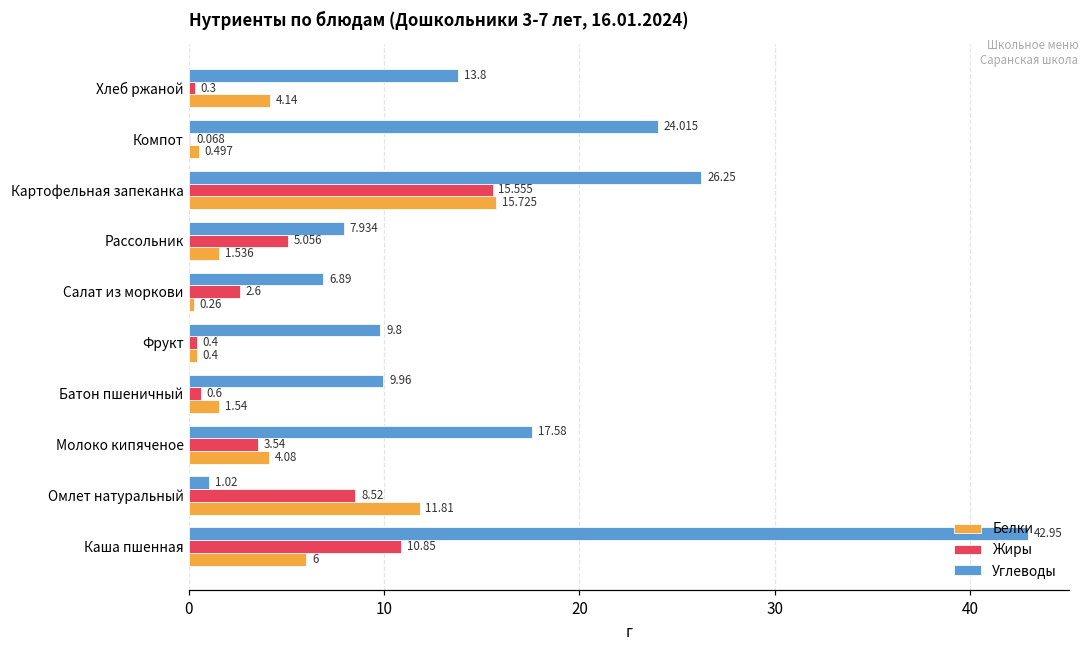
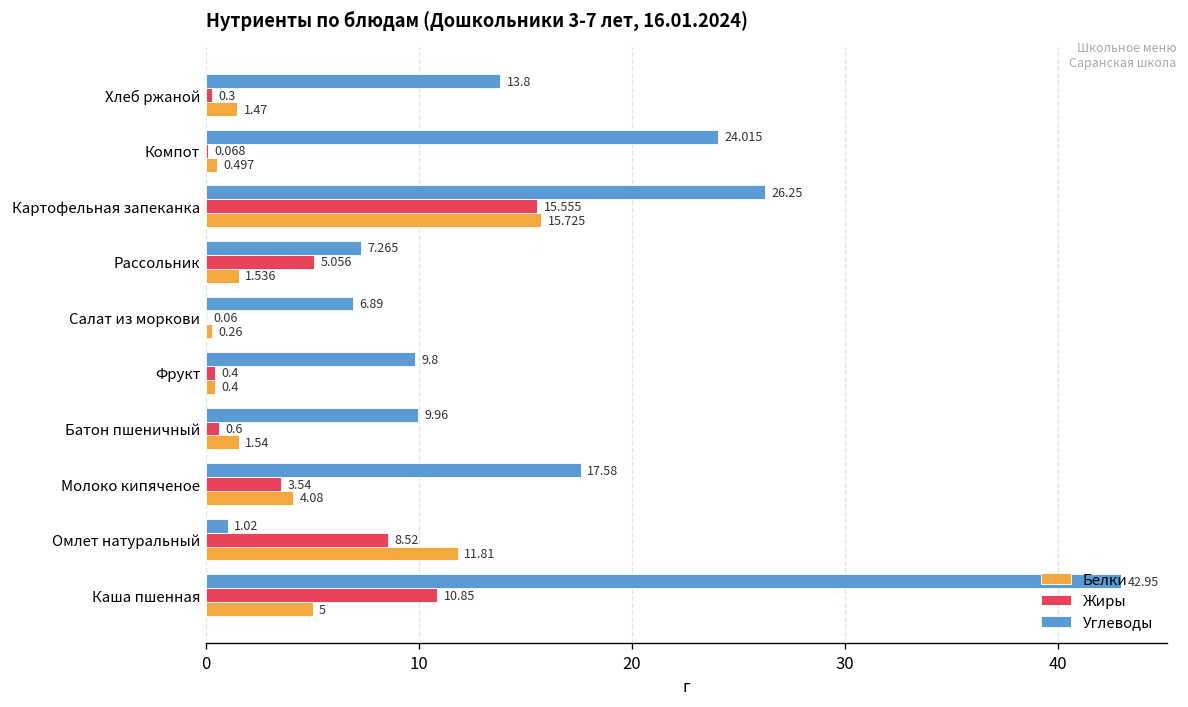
Белки, Хлеб ржаной: 4.14 -> 1.47
Углеводы, Рассольник: 7.934 -> 7.265
Жиры, Салат из моркови: 2.6 -> 0.06
Белки, Каша пшенная: 6 -> 5
